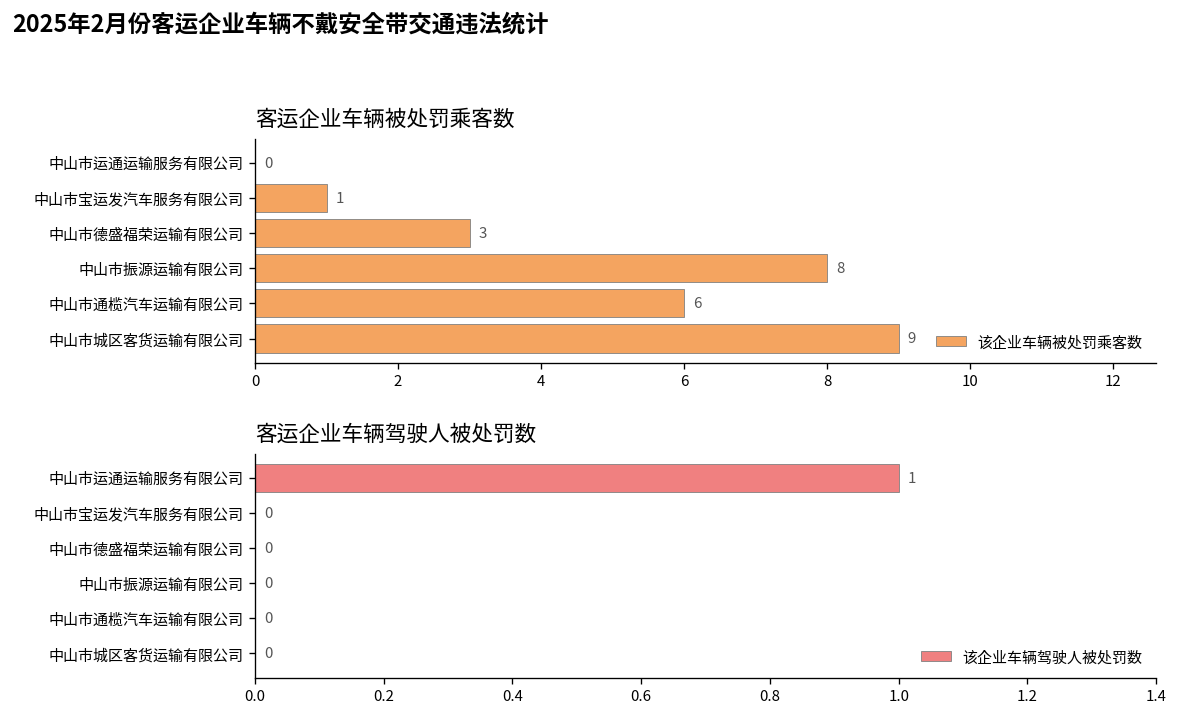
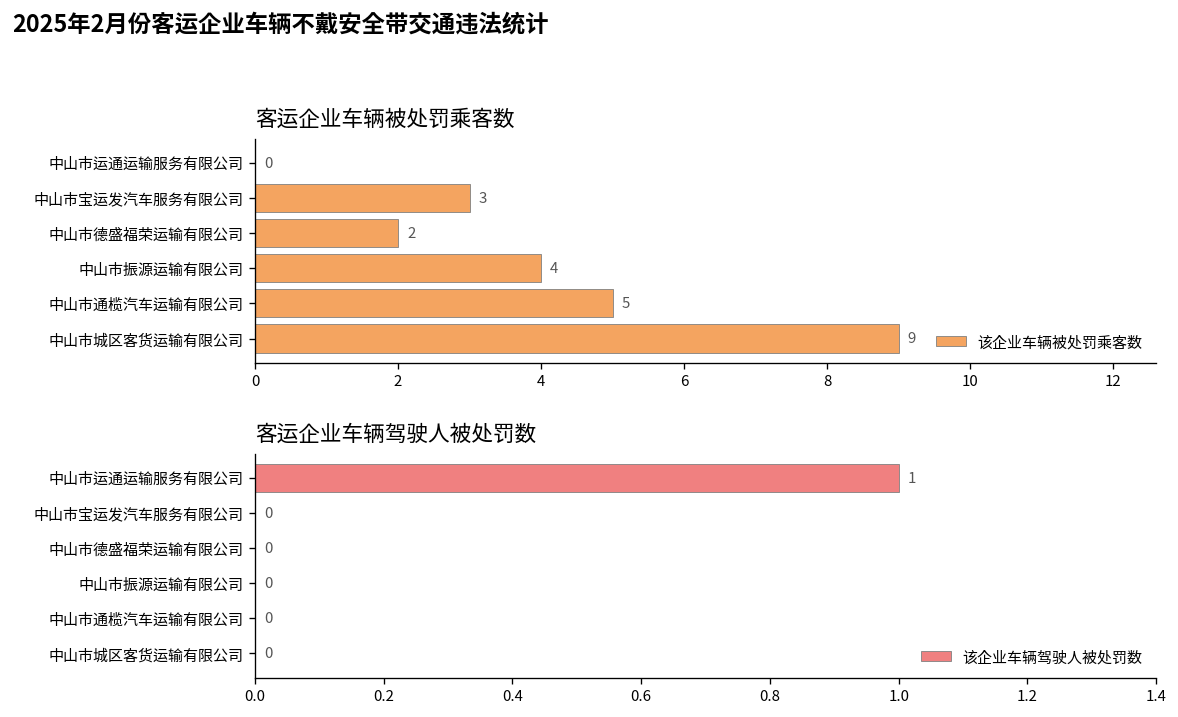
客运企业车辆被处罚乘客数, 中山市宝运发汽车服务有限公司: 1 -> 3
客运企业车辆被处罚乘客数, 中山市德盛福荣运输有限公司: 3 -> 2
客运企业车辆被处罚乘客数, 中山市振源运输有限公司: 8 -> 4
客运企业车辆被处罚乘客数, 中山市通榄汽车运输有限公司: 6 -> 5
